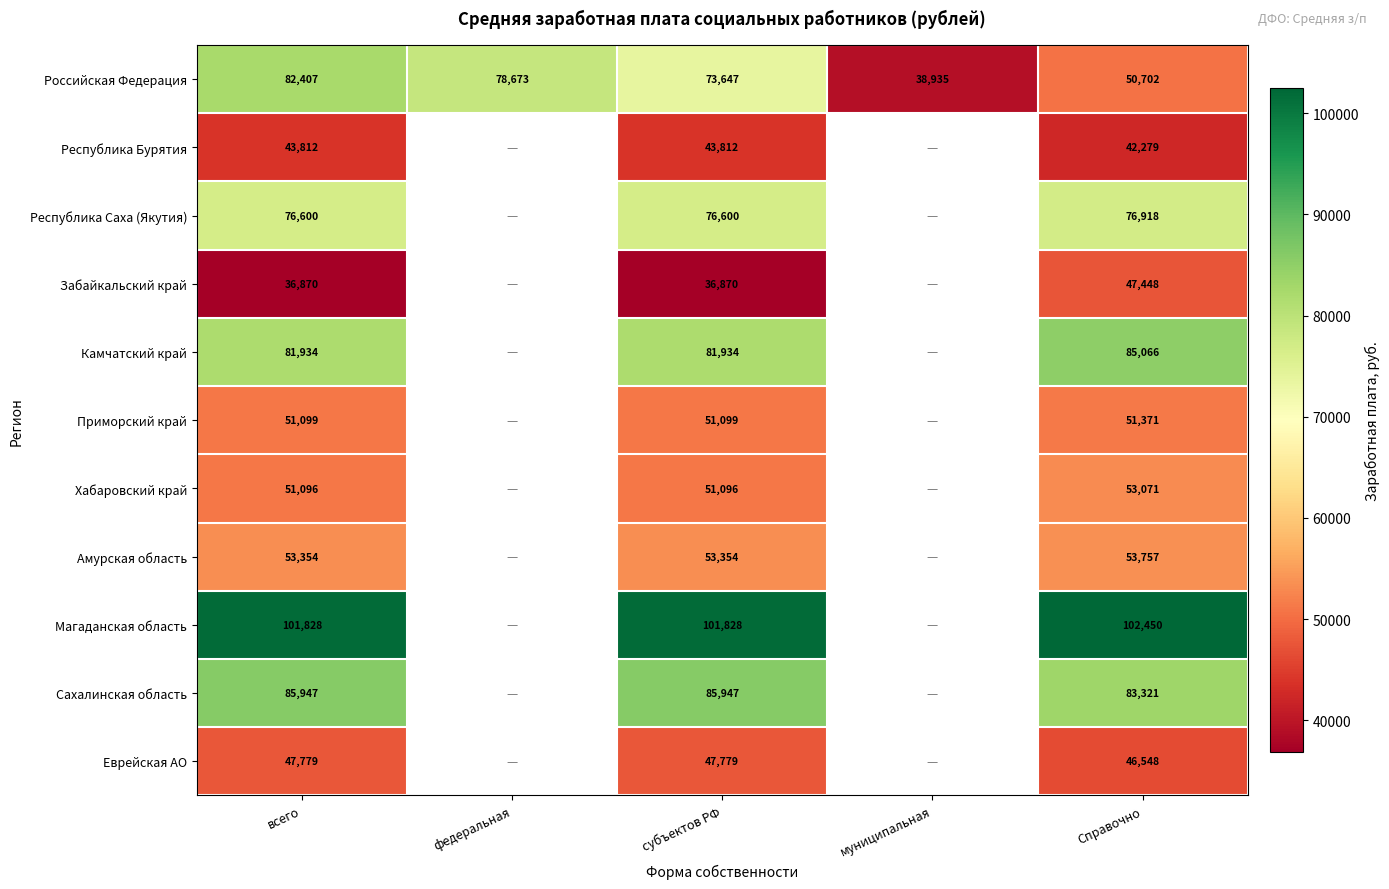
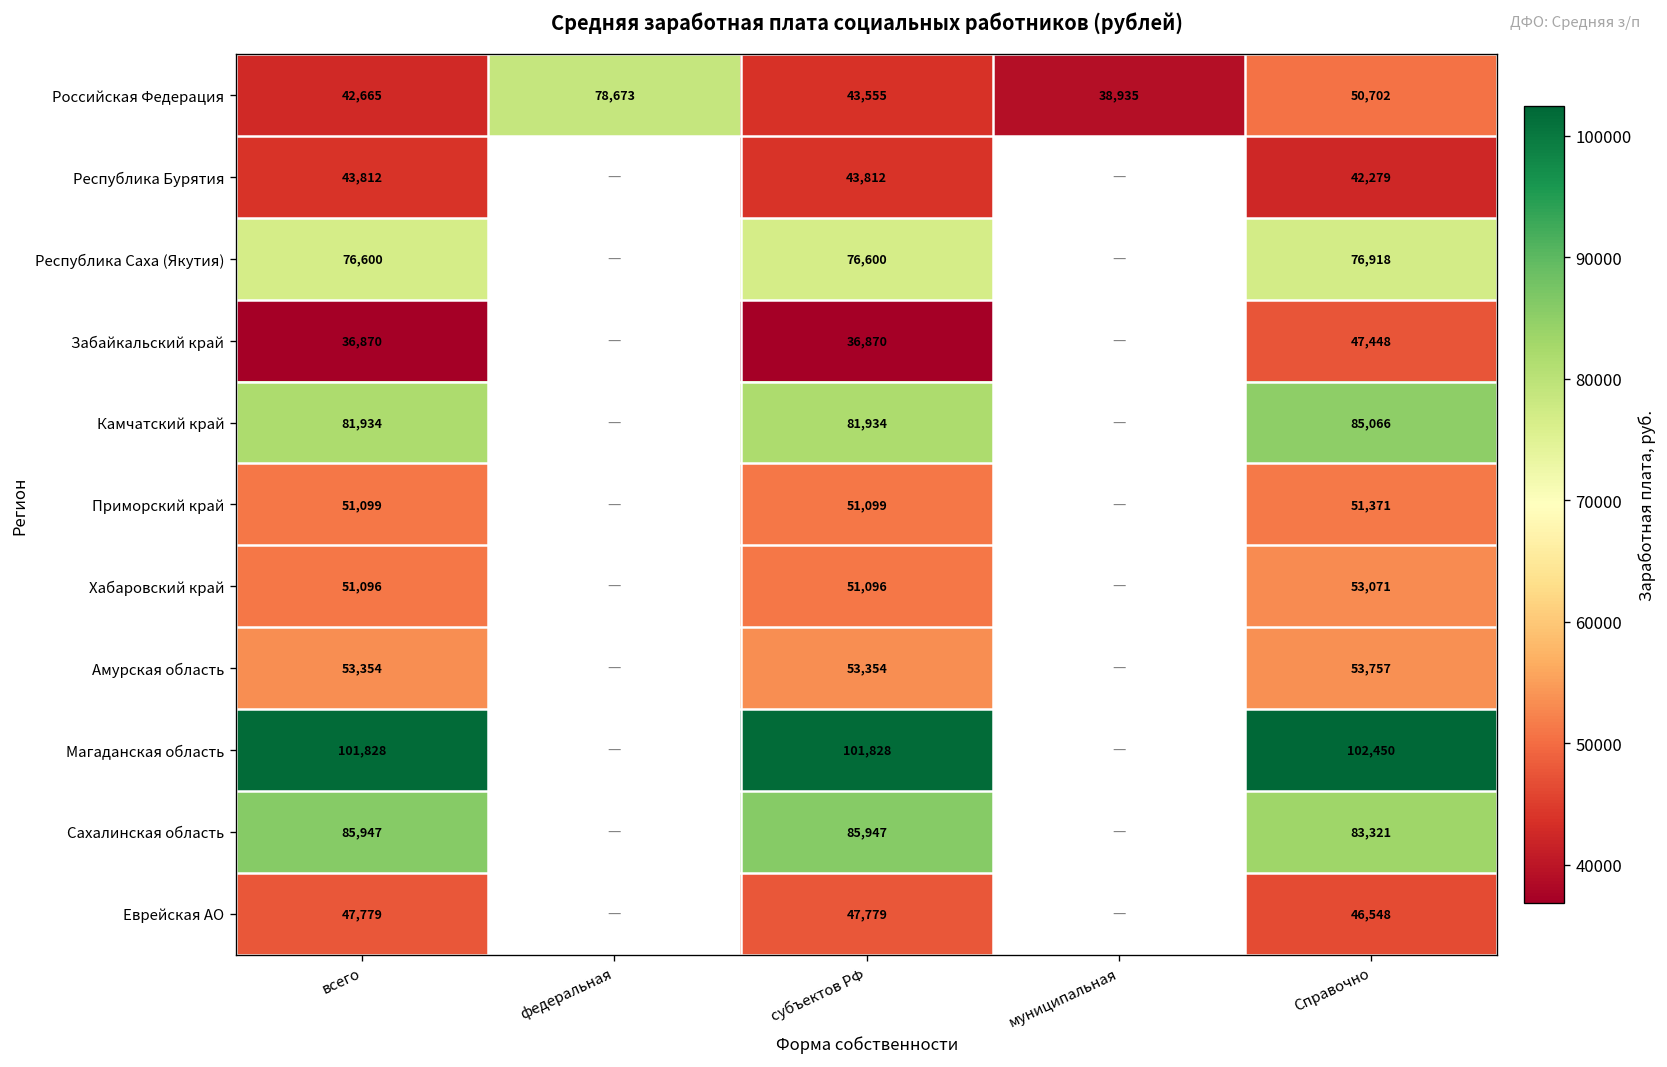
Российская Федерация, всего: 82,407 -> 42,665
Российская Федерация, субъектов РФ: 73,647 -> 43,555
